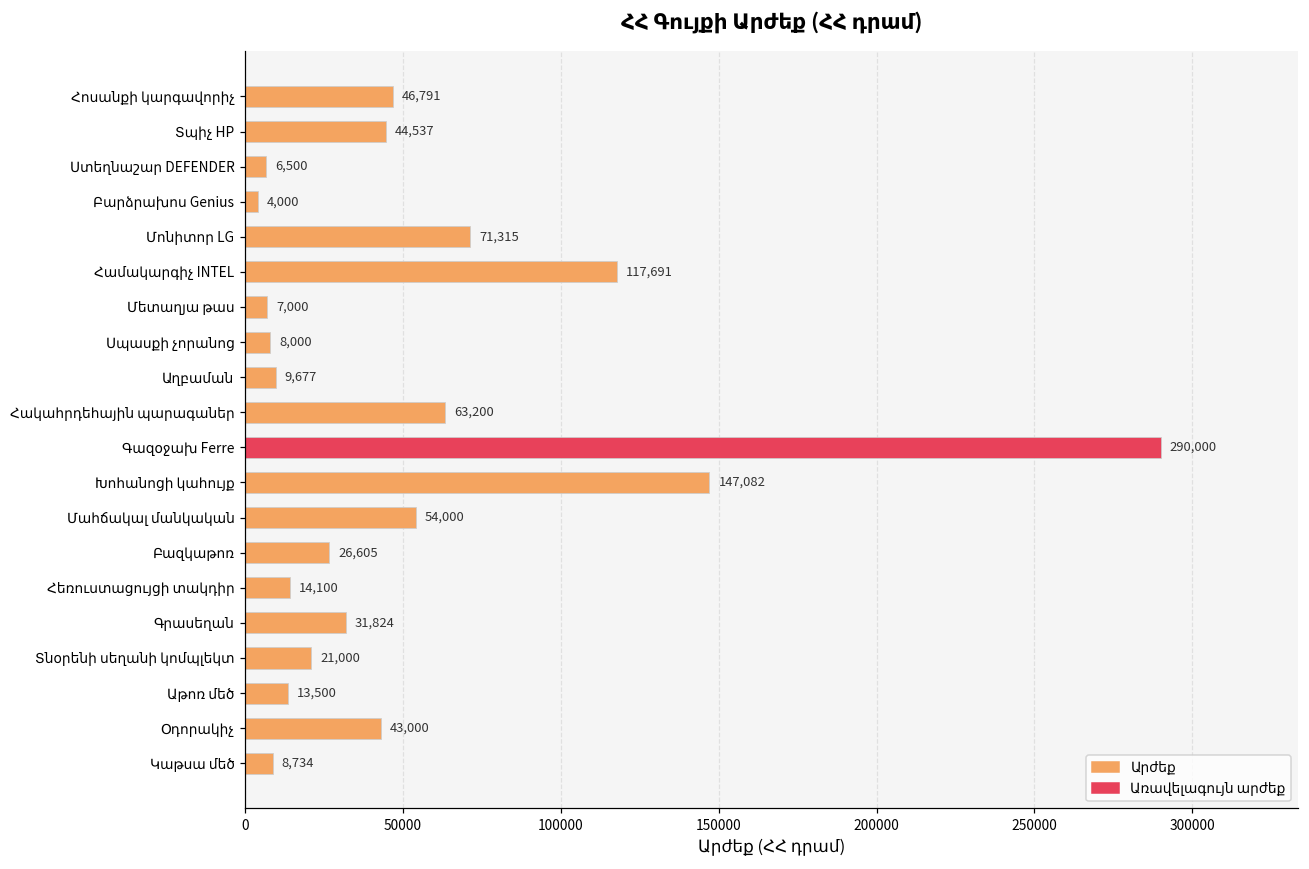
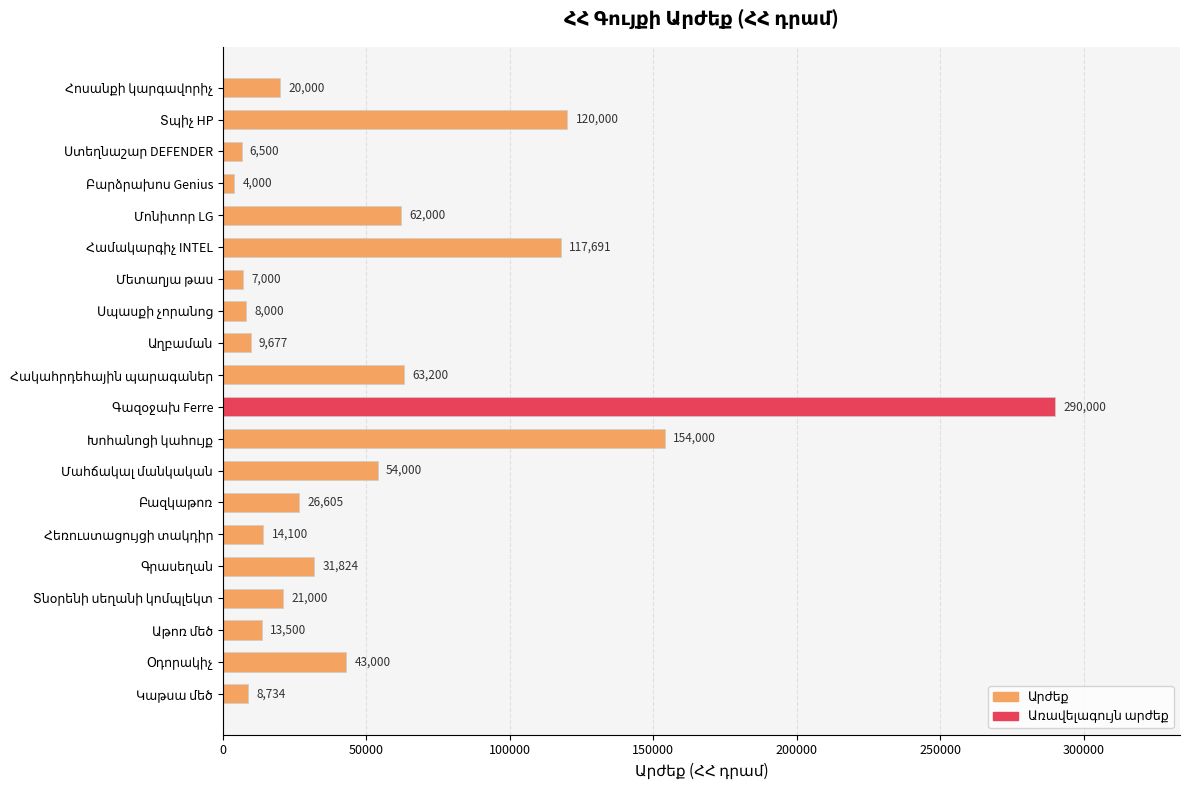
Հոսանքի կարգավորիչ: 46,791 -> 20,000
Տպիչ HP: 44,537 -> 120,000
Մոնիտոր LG: 71,315 -> 62,000
Խոհանոցի կահույք: 147,082 -> 154,000
